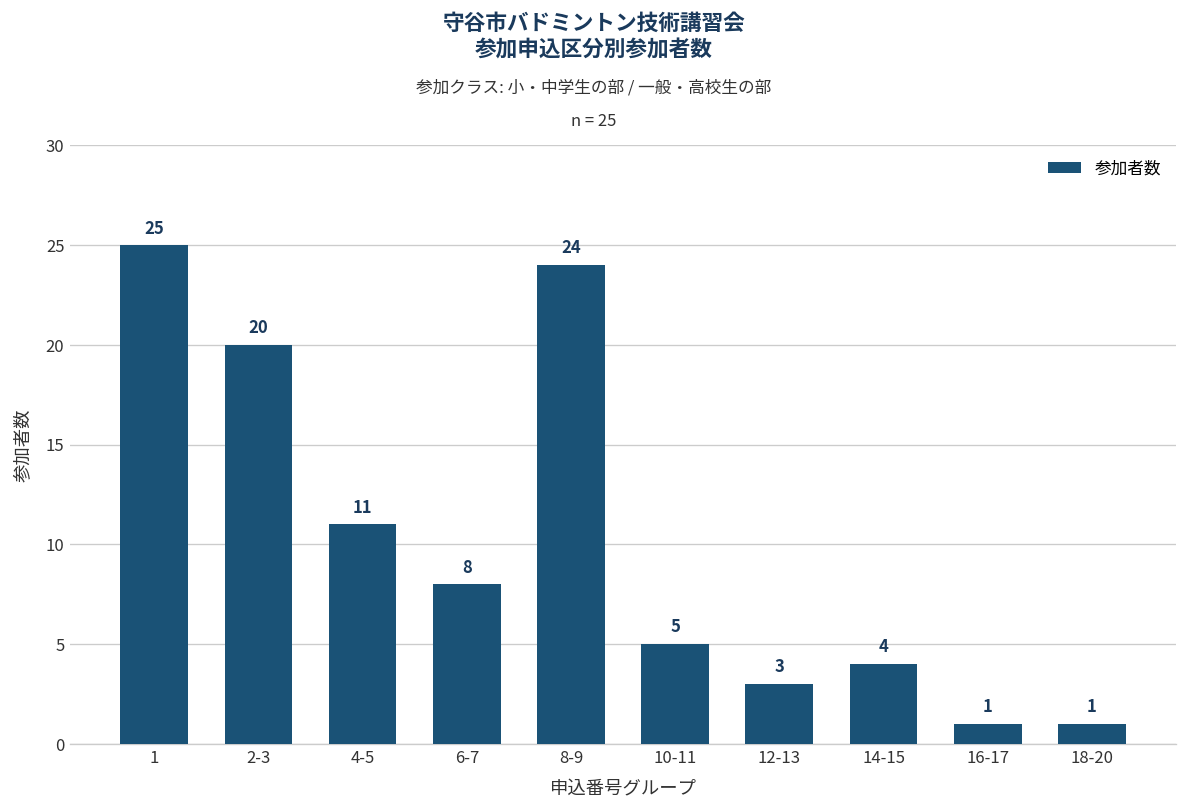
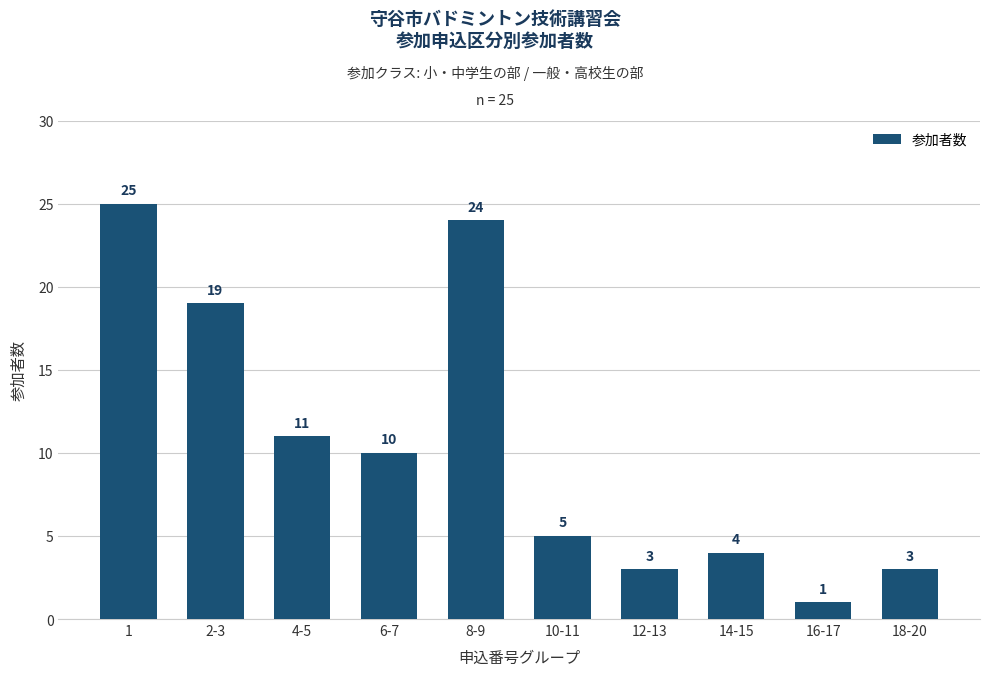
2-3: 20 -> 19
6-7: 8 -> 10
18-20: 1 -> 3
